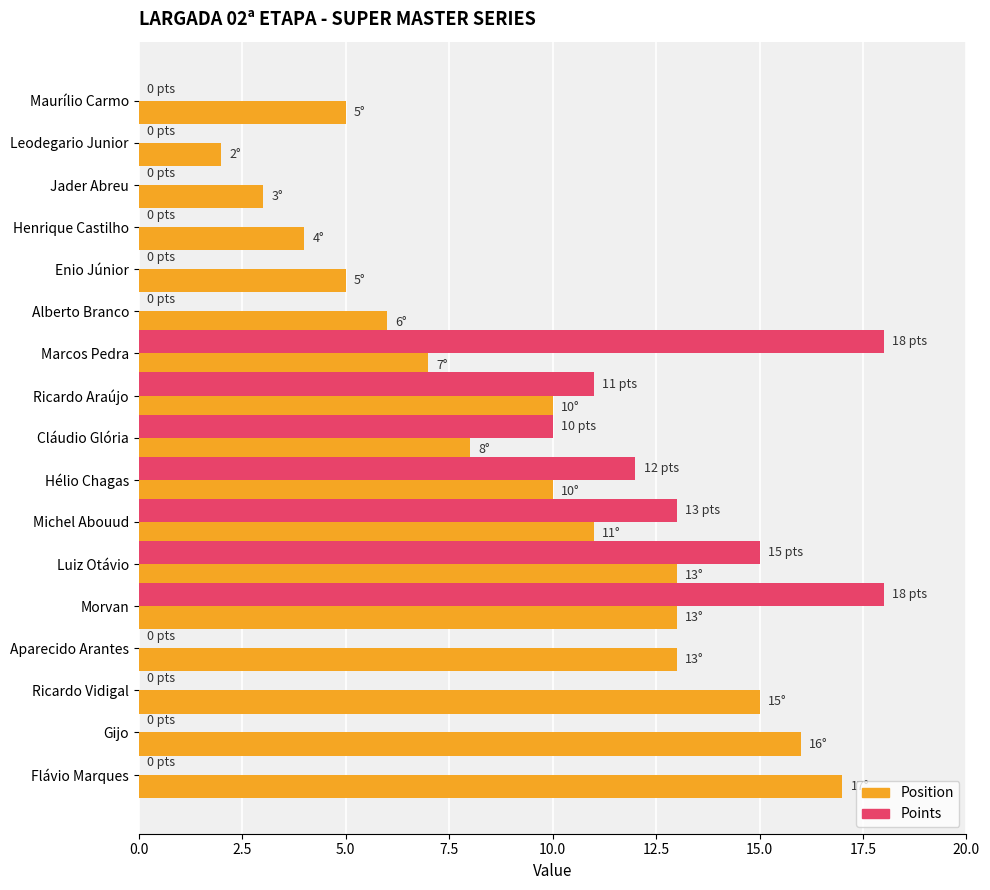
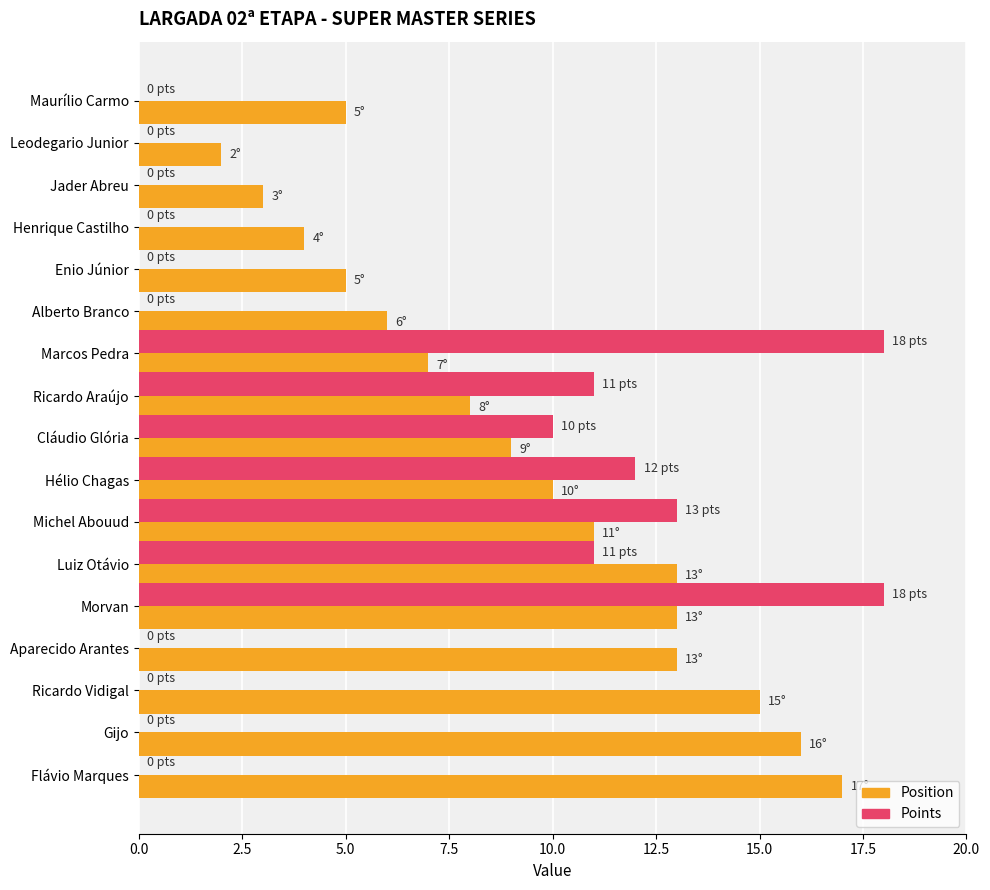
Position, Ricardo Araújo: 10° -> 8°
Position, Cláudio Glória: 8° -> 9°
Points, Luiz Otávio: 15 -> 11
